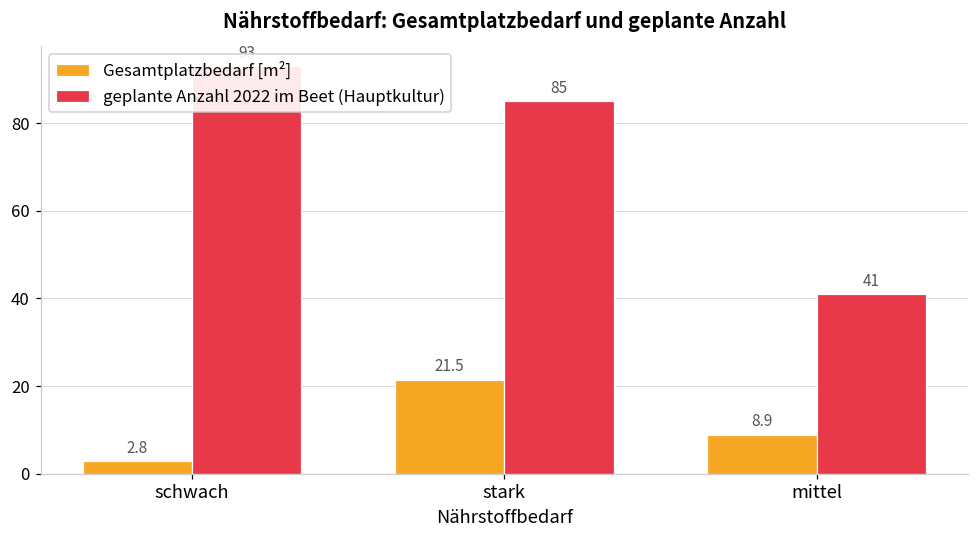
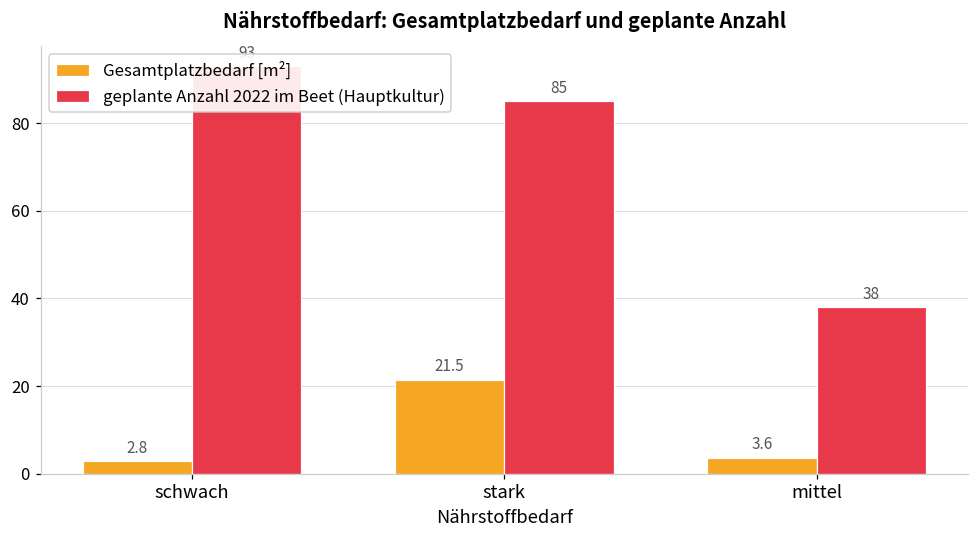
Gesamtplatzbedarf [m²], mittel: 8.9 -> 3.6
geplante Anzahl 2022 im Beet (Hauptkultur), mittel: 41 -> 38
